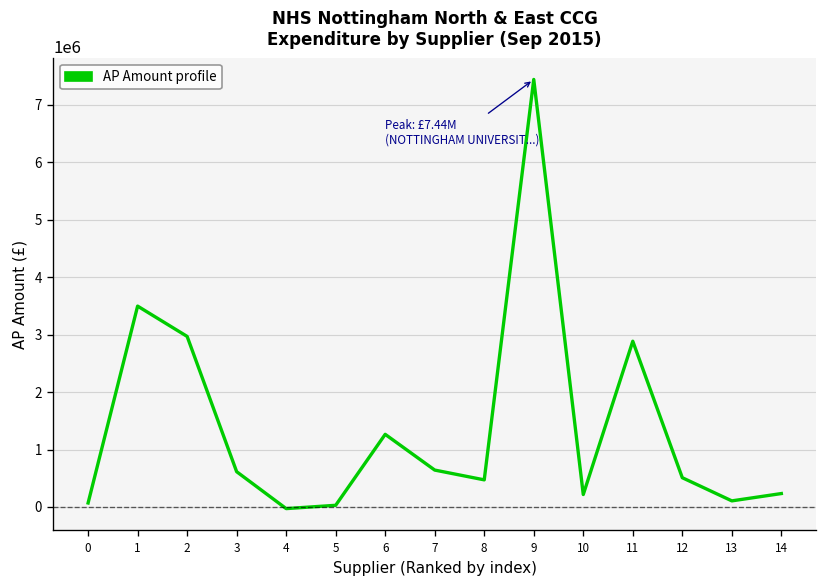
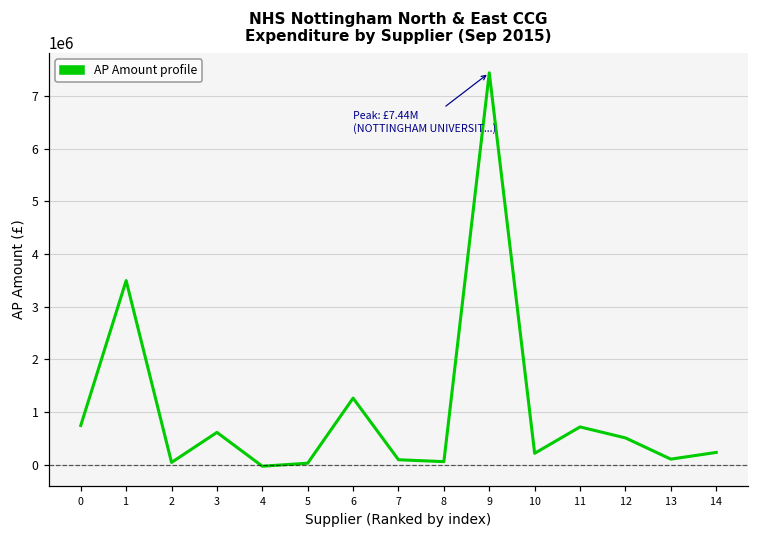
0: 100000 -> 700000
2: 3000000 -> 0
7: 600000 -> 100000
8: 500000 -> 100000
11: 2900000 -> 700000
